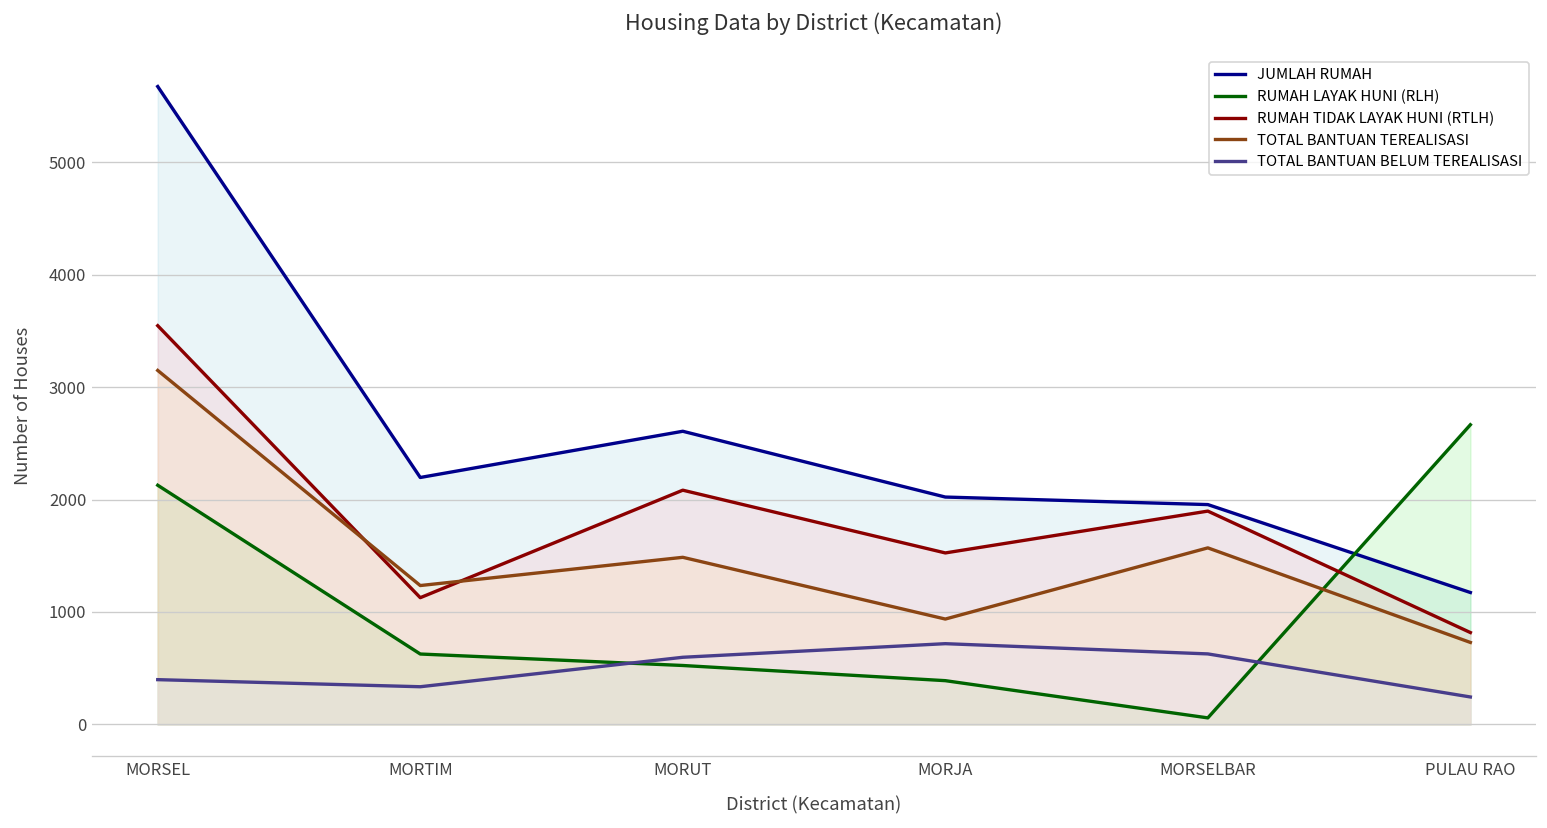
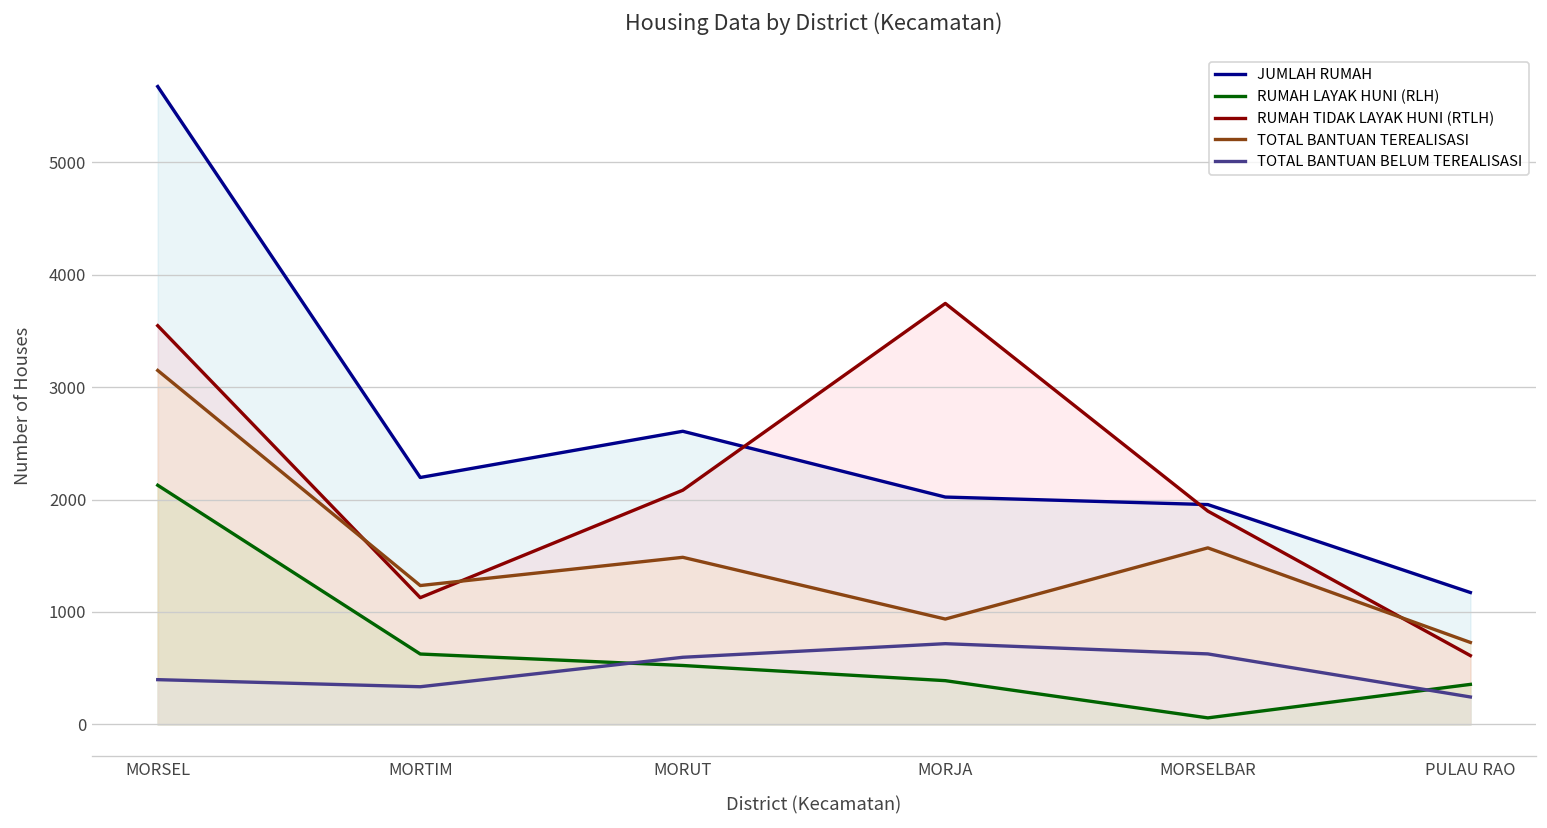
RUMAH TIDAK LAYAK HUNI (RTLH), MORJA: 1500 -> 3700
RUMAH LAYAK HUNI (RLH), PULAU RAO: 2700 -> 400
RUMAH TIDAK LAYAK HUNI (RTLH), PULAU RAO: 800 -> 600
